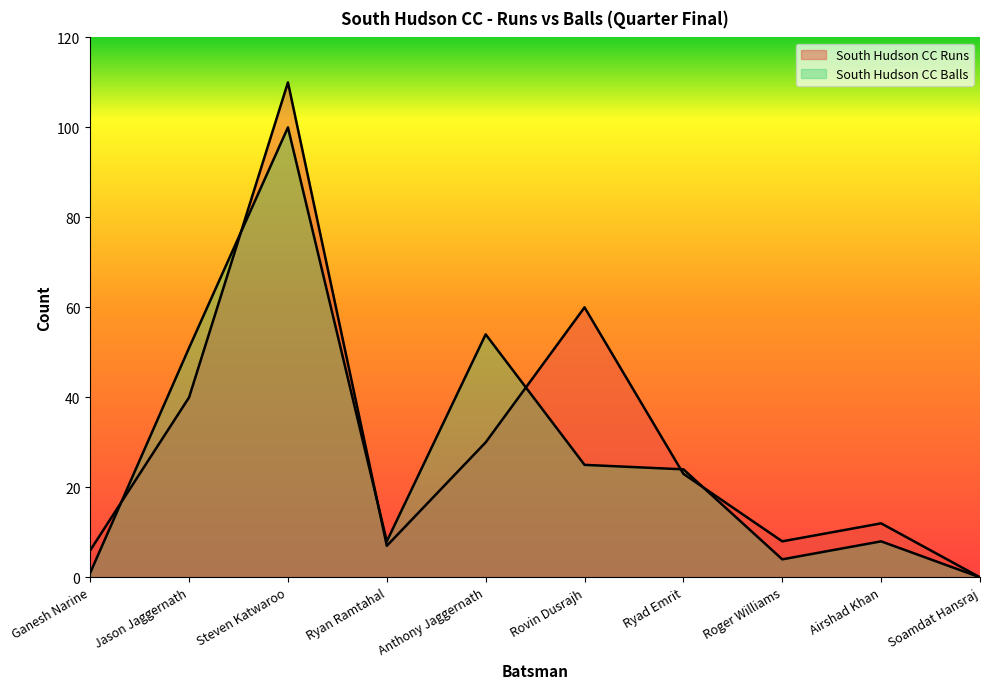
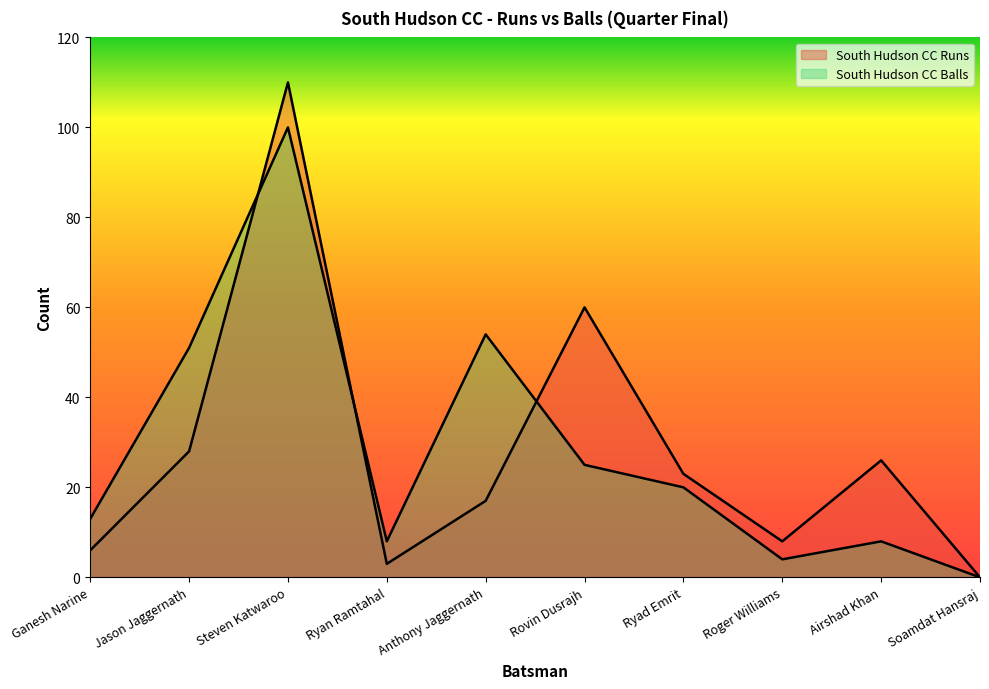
South Hudson CC Balls, Ganesh Narine: 1 -> 13
South Hudson CC Runs, Jason Jaggernath: 40 -> 28
South Hudson CC Runs, Ryan Ramtahal: 7 -> 3
South Hudson CC Runs, Anthony Jaggernath: 30 -> 17
South Hudson CC Balls, Ryad Emrit: 24 -> 20
South Hudson CC Runs, Airshad Khan: 12 -> 26
